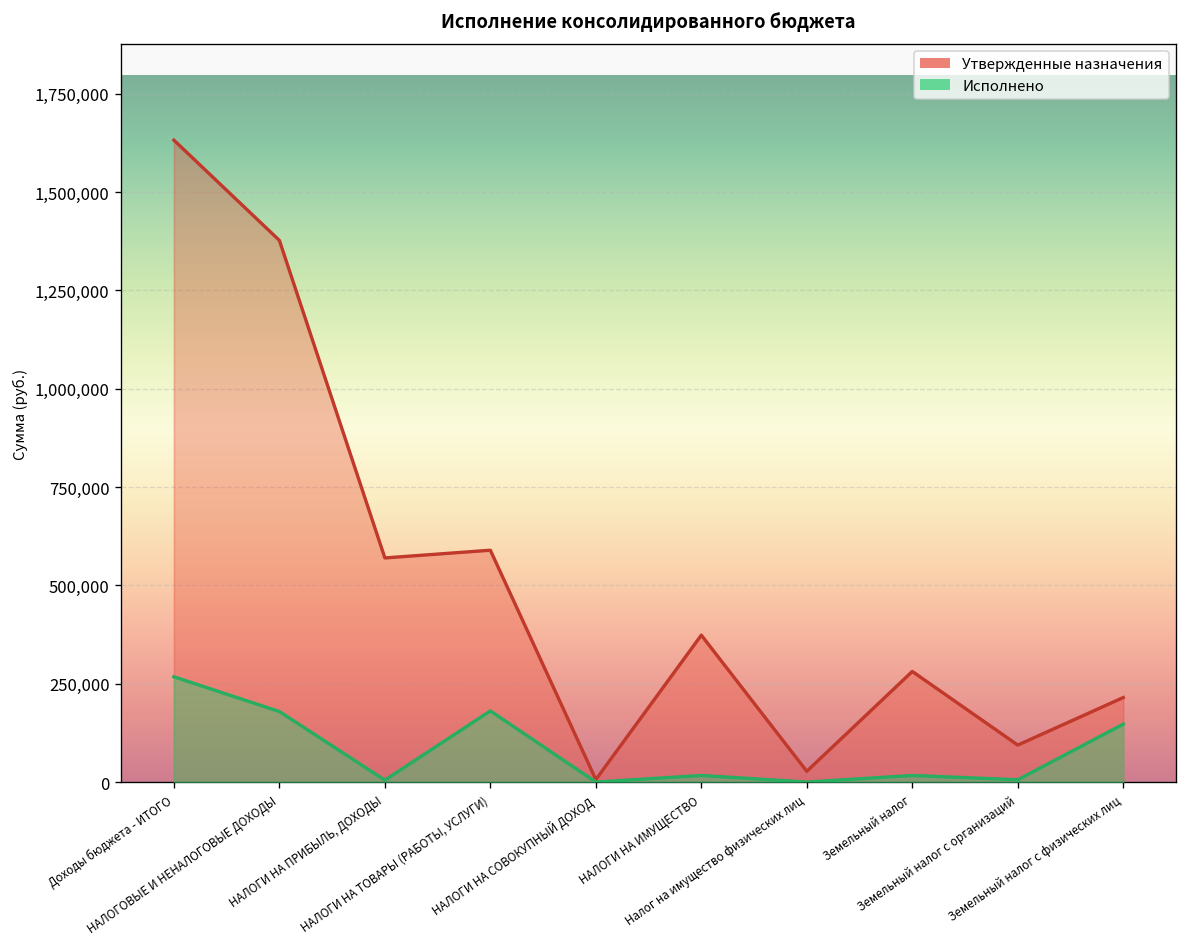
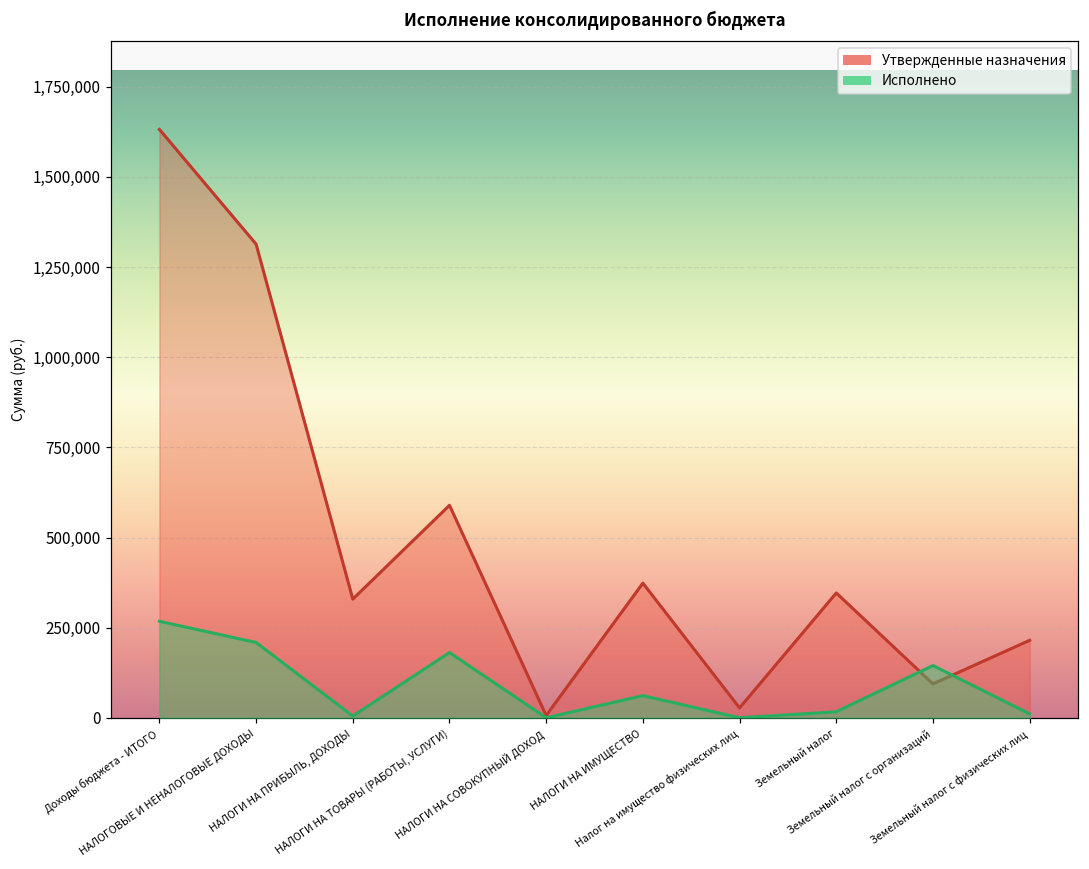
Утвержденные назначения, НАЛОГОВЫЕ И НЕНАЛОГОВЫЕ ДОХОДЫ: 1,380,000 -> 1,310,000
Исполнено, НАЛОГОВЫЕ И НЕНАЛОГОВЫЕ ДОХОДЫ: 180,000 -> 210,000
Утвержденные назначения, НАЛОГИ НА ПРИБЫЛЬ, ДОХОДЫ: 570,000 -> 330,000
Исполнено, НАЛОГИ НА ИМУЩЕСТВО: 20,000 -> 60,000
Утвержденные назначения, Земельный налог: 280,000 -> 350,000
Исполнено, Земельный налог с организаций: 10,000 -> 140,000
Исполнено, Земельный налог с физических лиц: 150,000 -> 10,000
